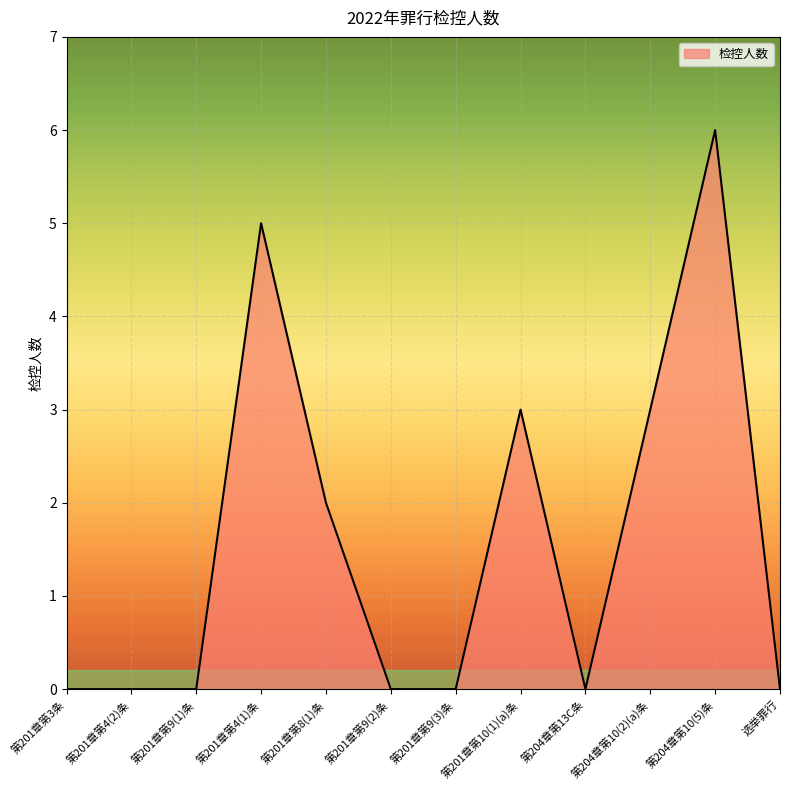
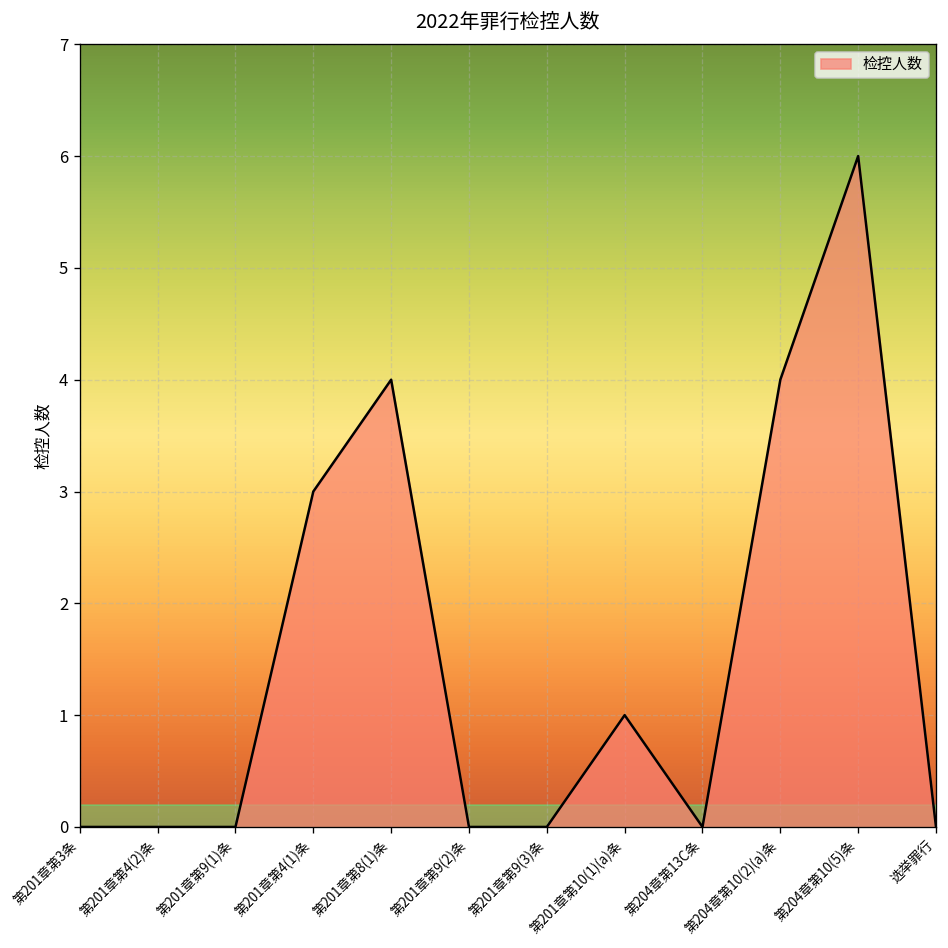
第201章第4(1)条: 5 -> 3
第201章第8(1)条: 2 -> 4
第201章第10(1)(a)条: 3 -> 1
第204章第10(2)(a)条: 3 -> 4
